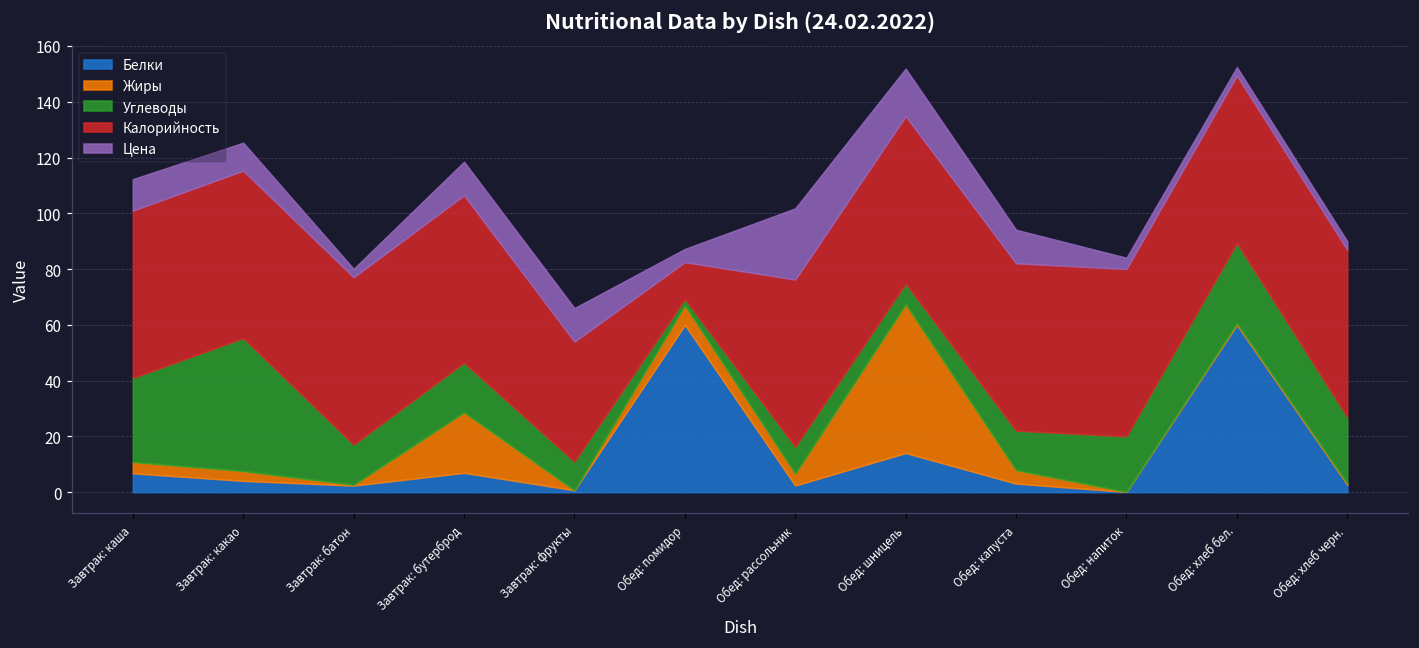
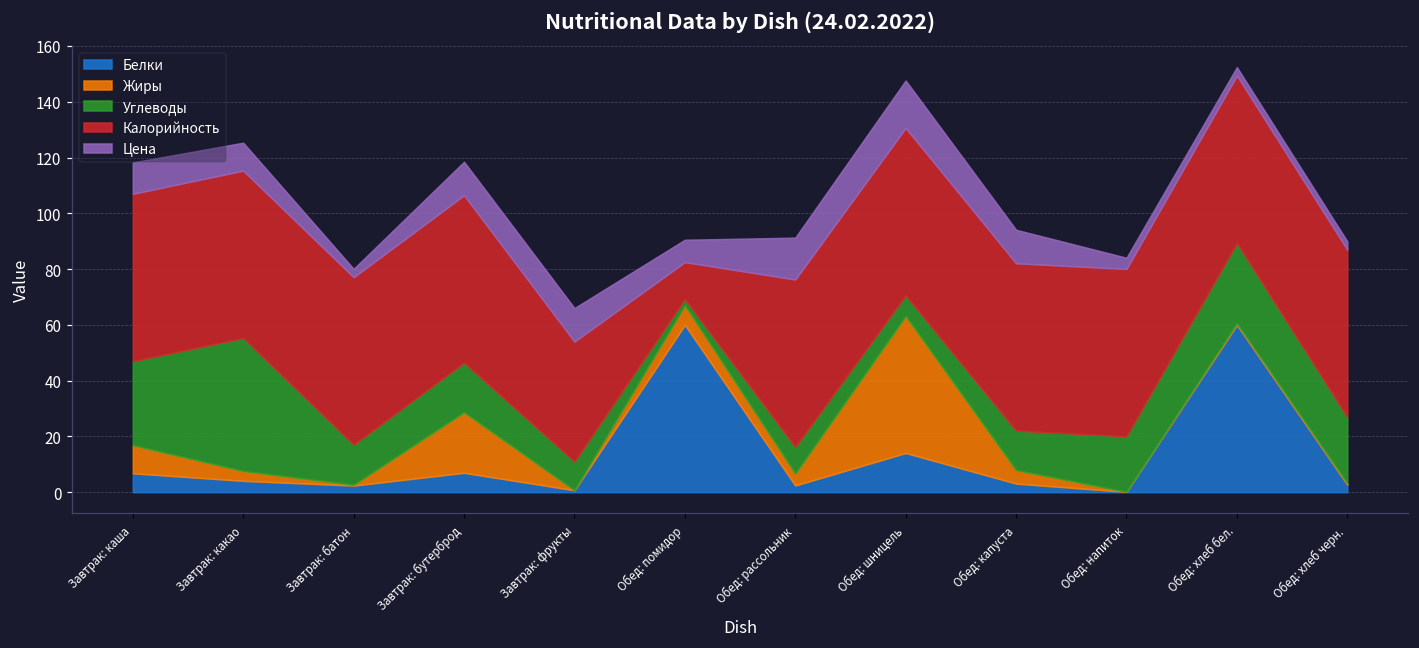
Жиры, Завтрак: каша: 4 -> 10
Цена, Обед: помидор: 5 -> 8
Цена, Обед: рассольник: 26 -> 15
Жиры, Обед: шницель: 53 -> 49
